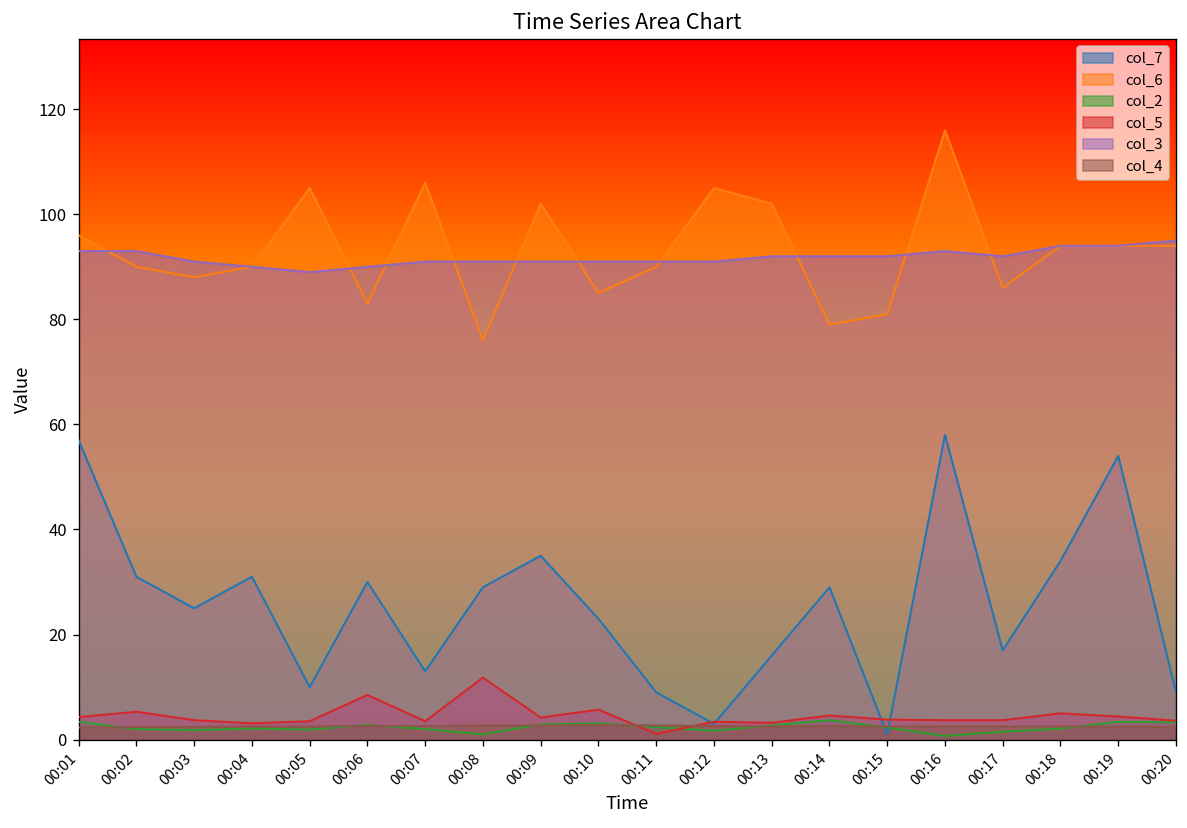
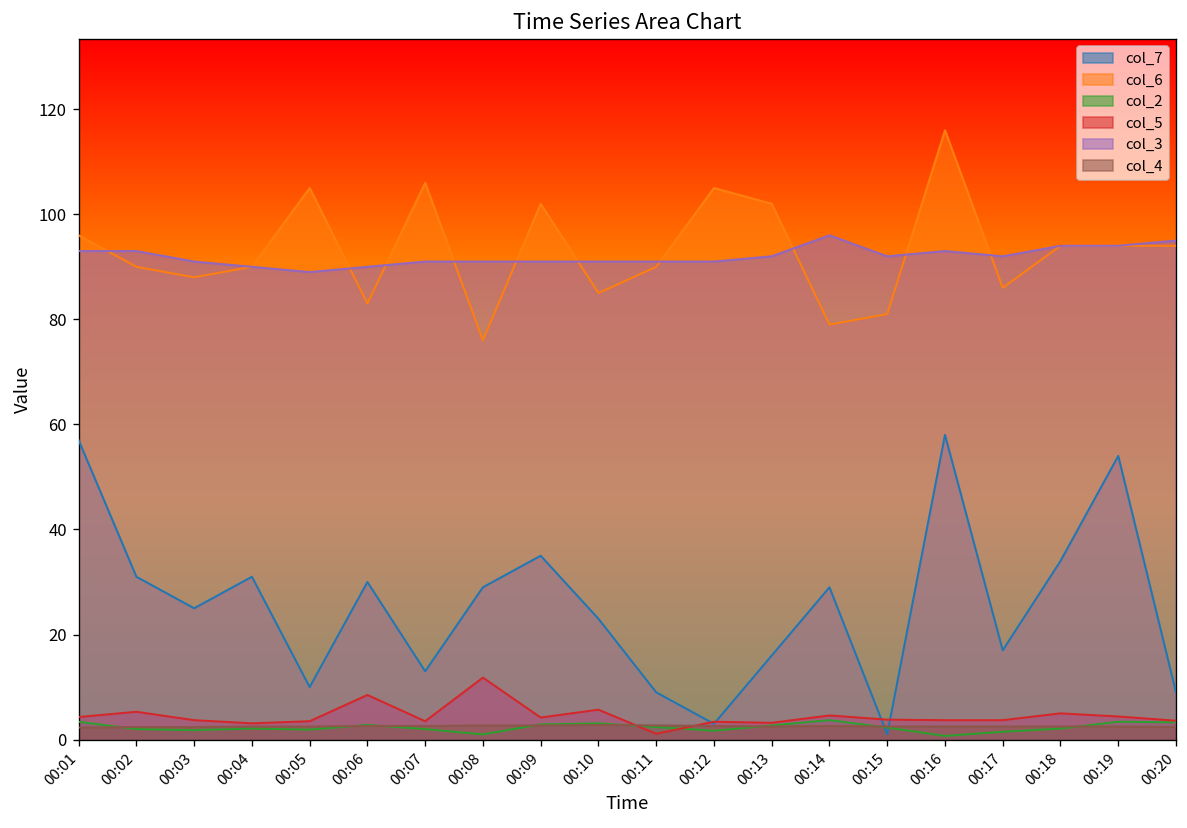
col_3, 00:14: 92 -> 96
